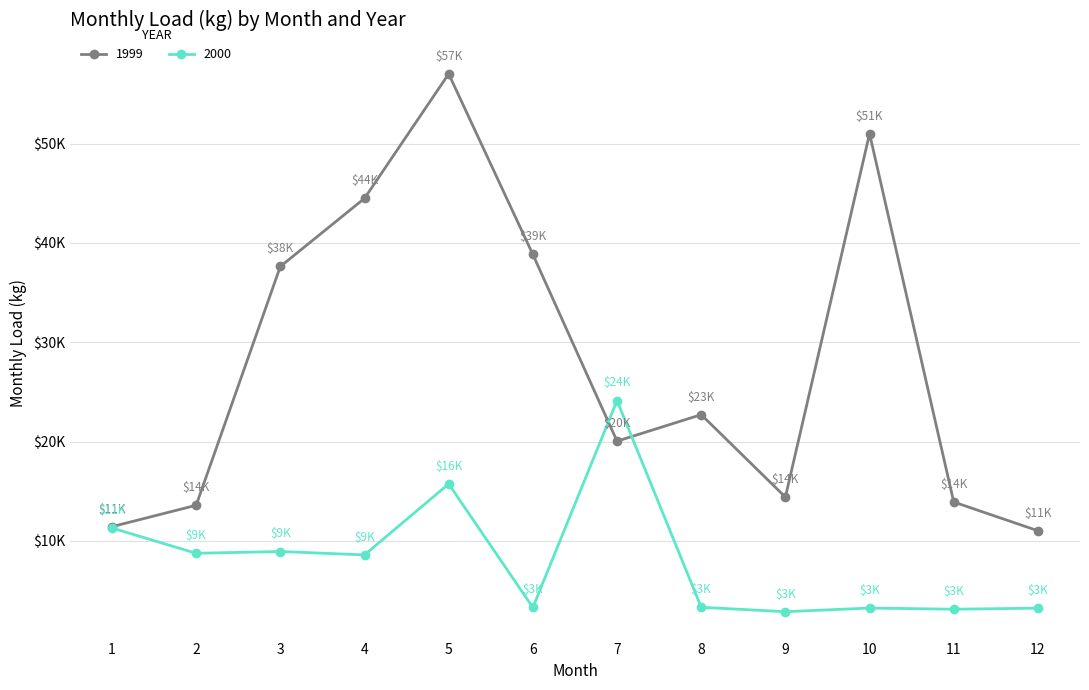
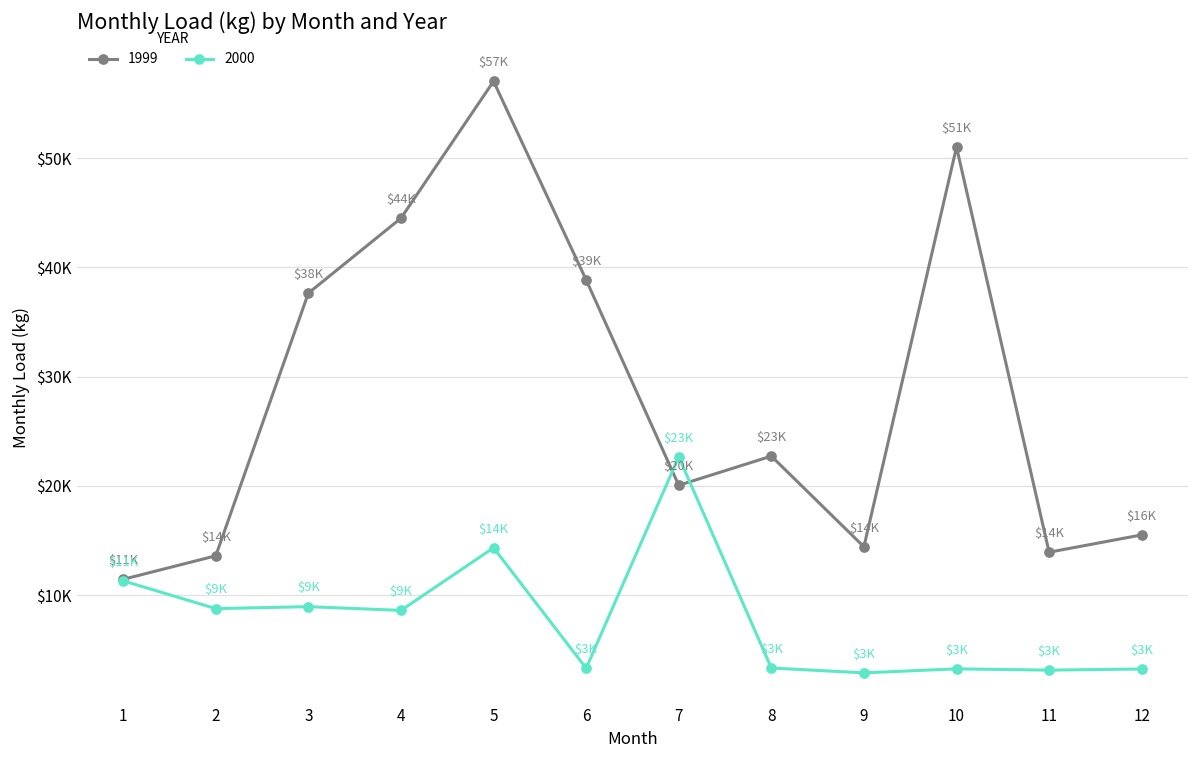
2000, 5: $16K -> $14K
2000, 7: $24K -> $23K
1999, 12: $11K -> $16K
